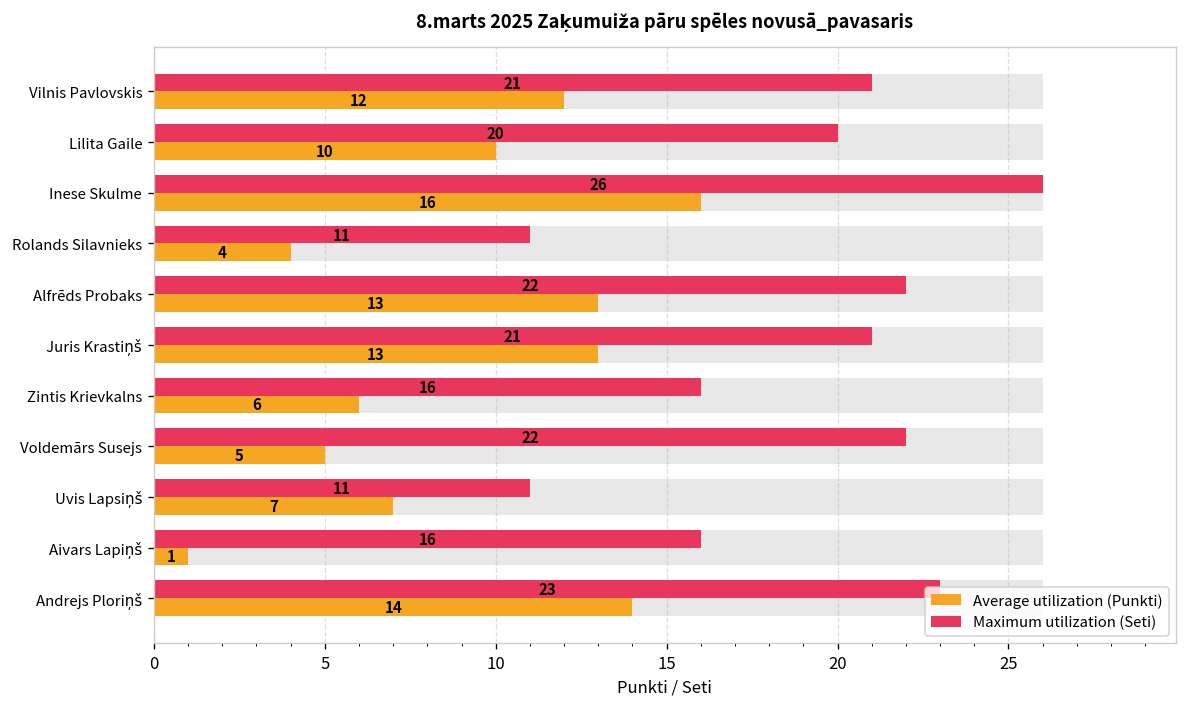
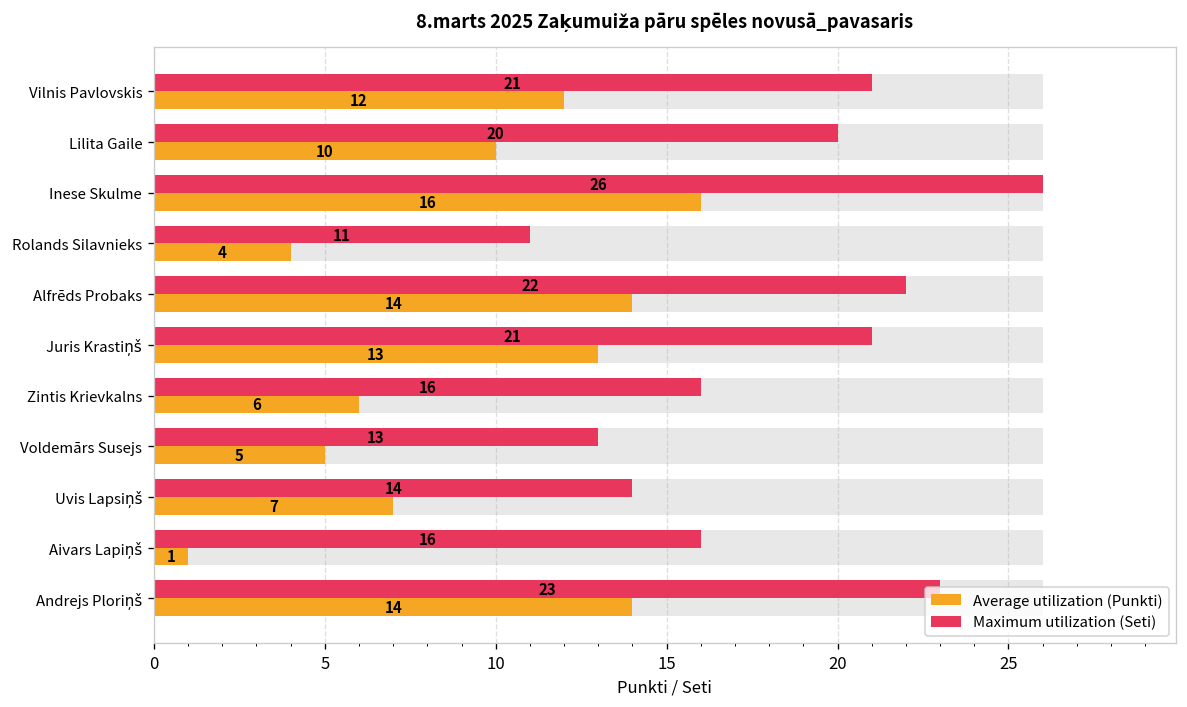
Average utilization (Punkti), Alfrēds Probaks: 13 -> 14
Maximum utilization (Seti), Voldemārs Susejs: 22 -> 13
Maximum utilization (Seti), Uvis Lapsiņš: 11 -> 14
